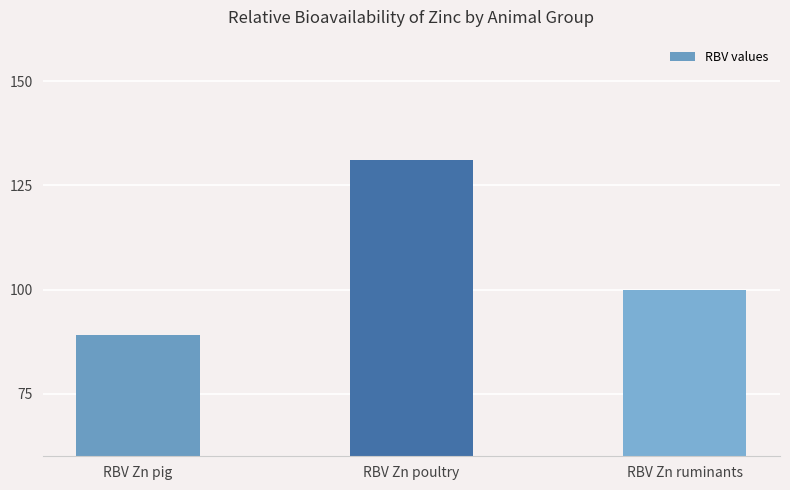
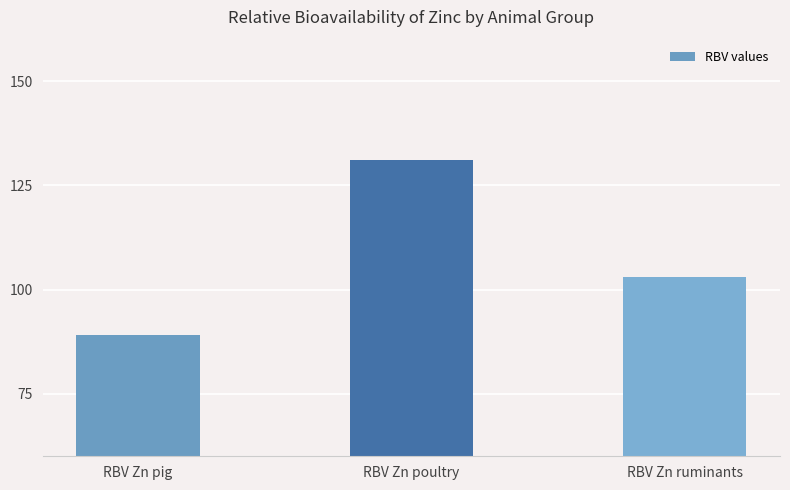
RBV Zn ruminants: 100 -> 103
